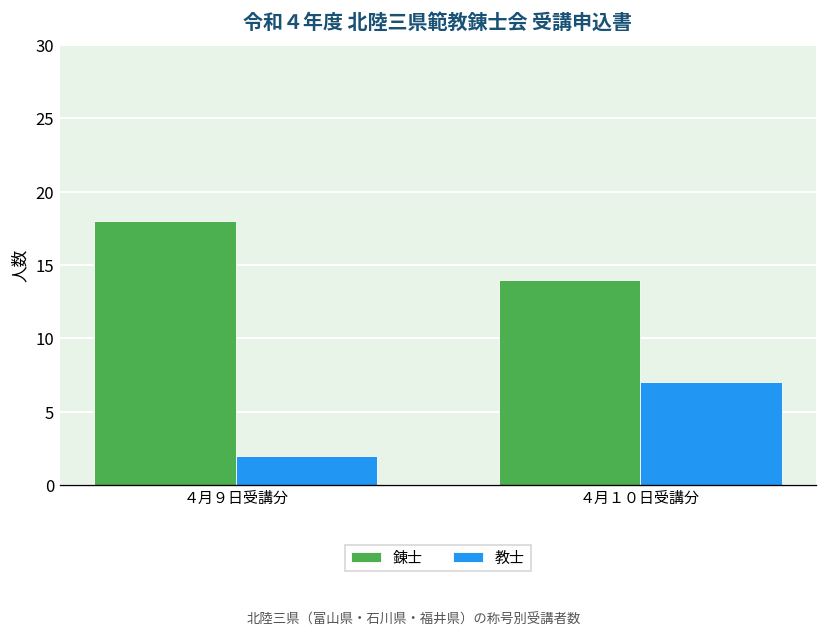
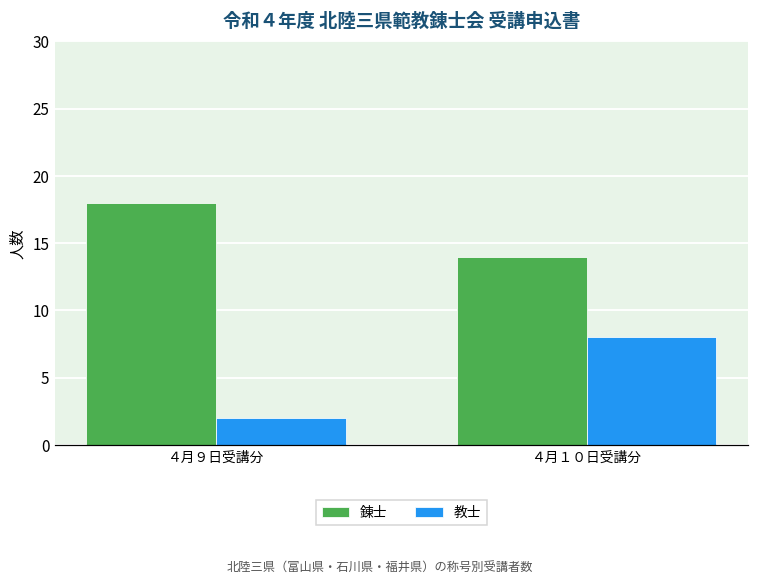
教士, ４月１０日受講分: 7 -> 8
